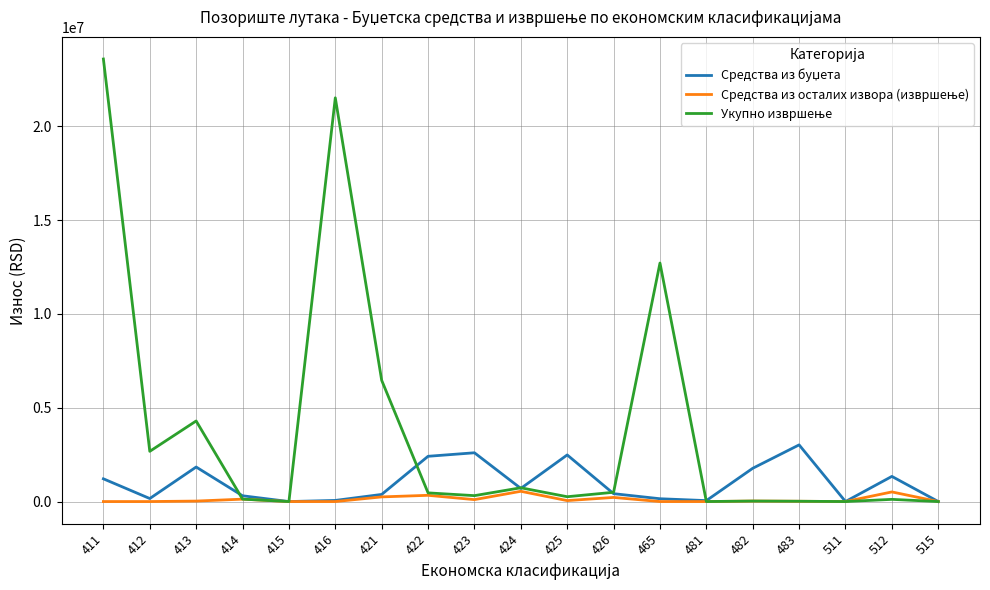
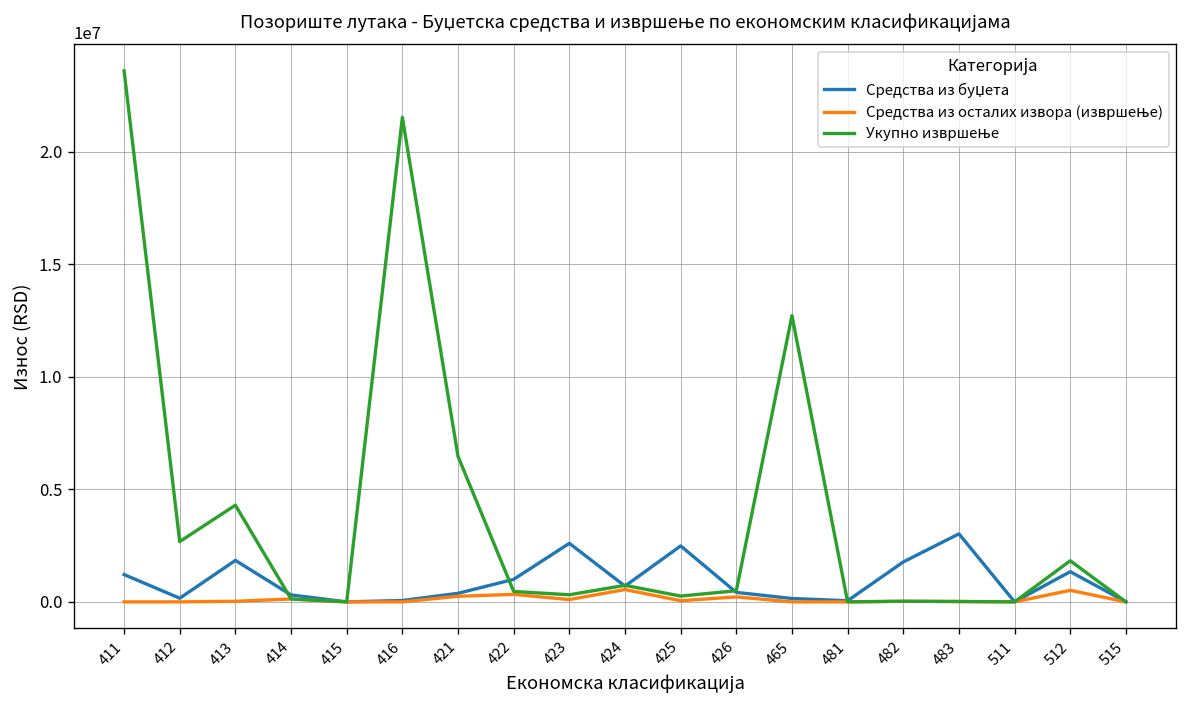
Средства из буџета, 422: 2400000 -> 1000000
Укупно извршење, 512: 100000 -> 1800000
